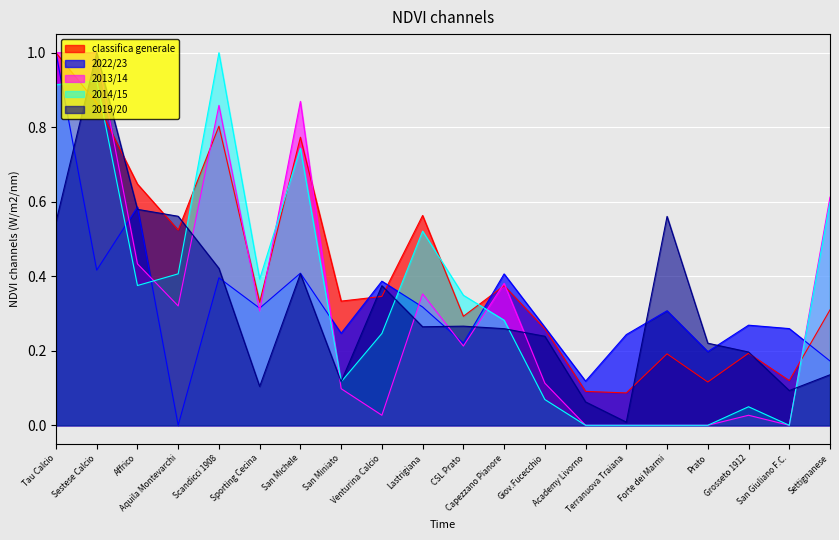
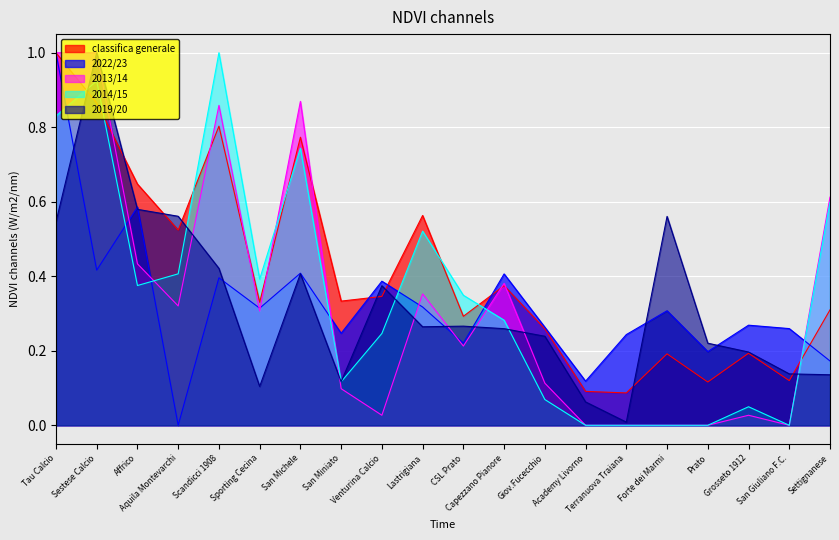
2014/15, Tau Calcio: 0.91 -> 0.83
2019/20, San Giuliano F.C.: 0.09 -> 0.14
